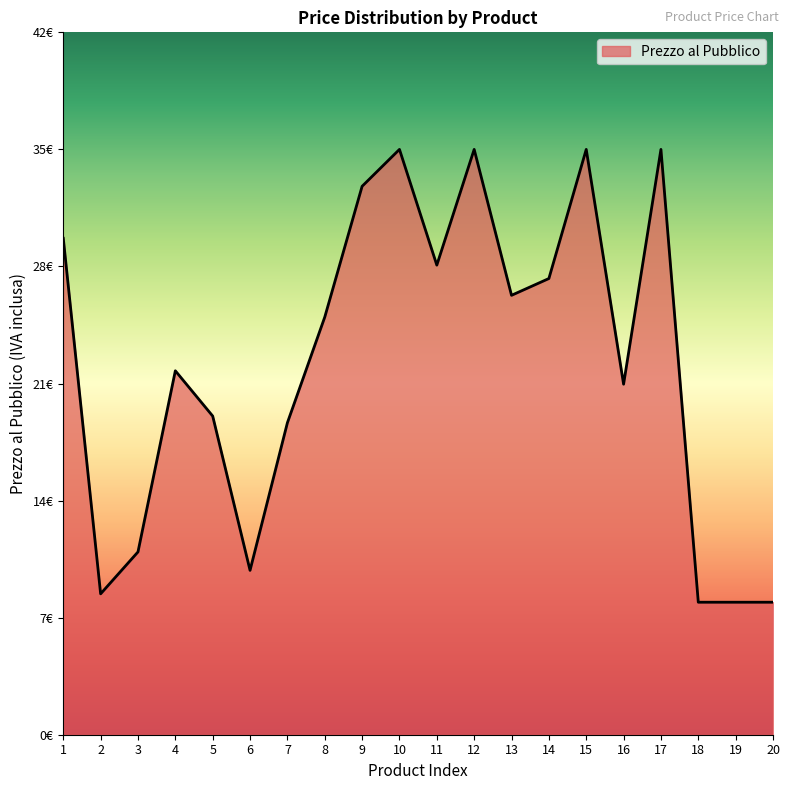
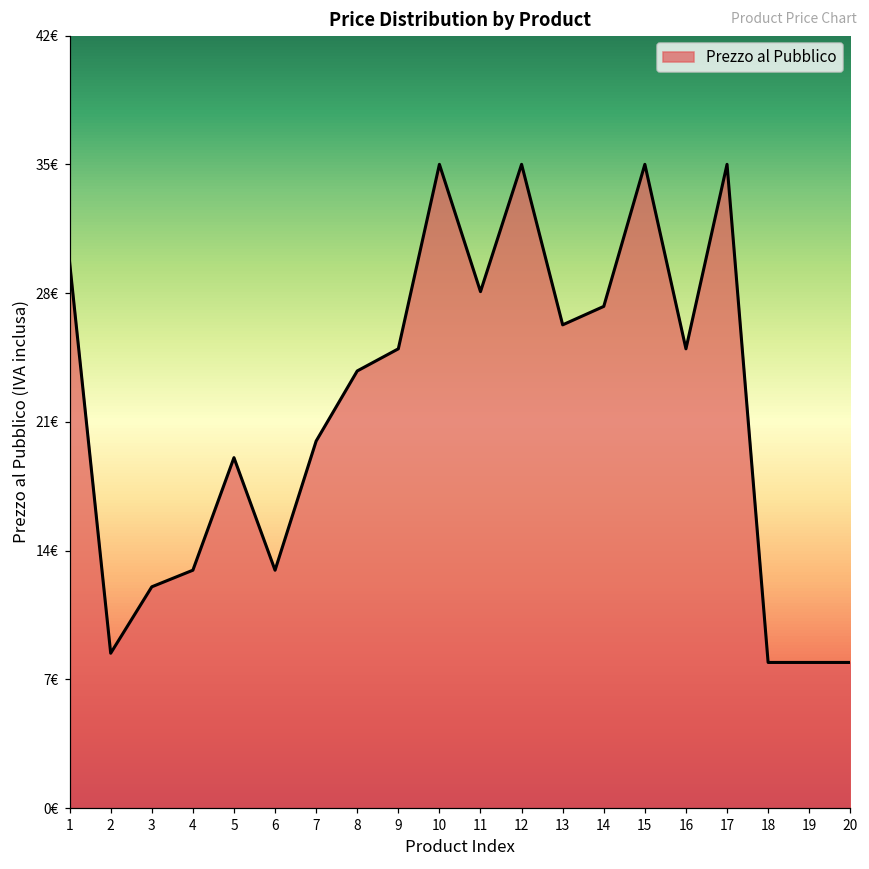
3: 10.9€ -> 12.0€
4: 21.7€ -> 12.9€
6: 9.8€ -> 12.9€
7: 18.6€ -> 19.9€
8: 24.9€ -> 23.7€
9: 32.7€ -> 24.9€
16: 20.9€ -> 24.9€
